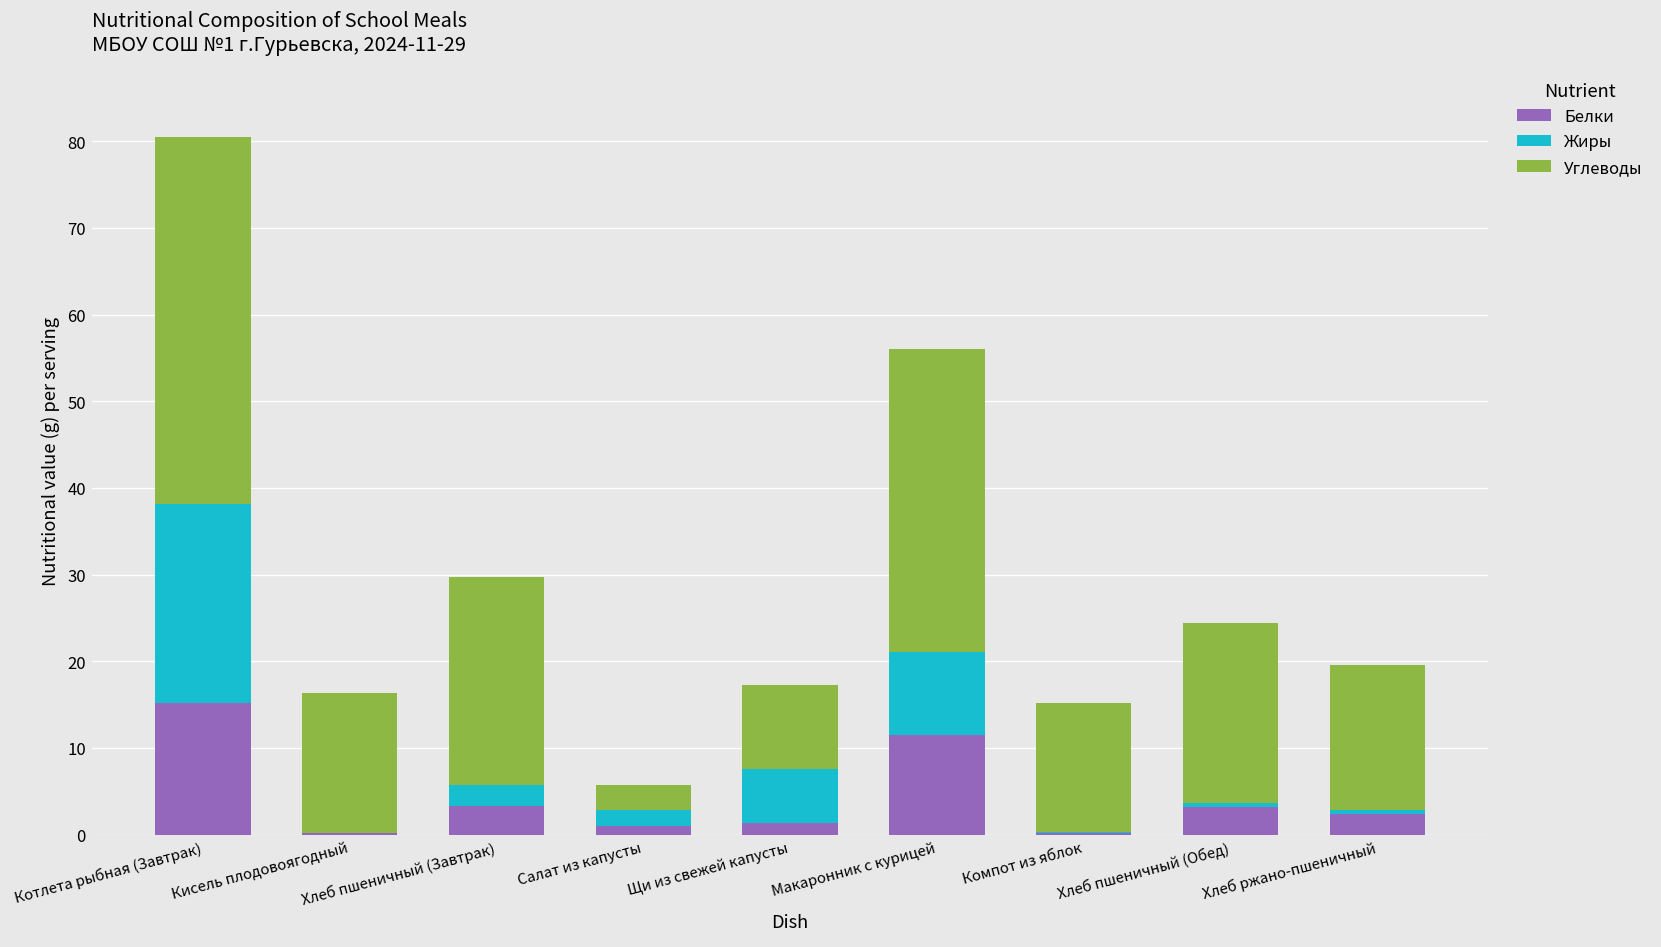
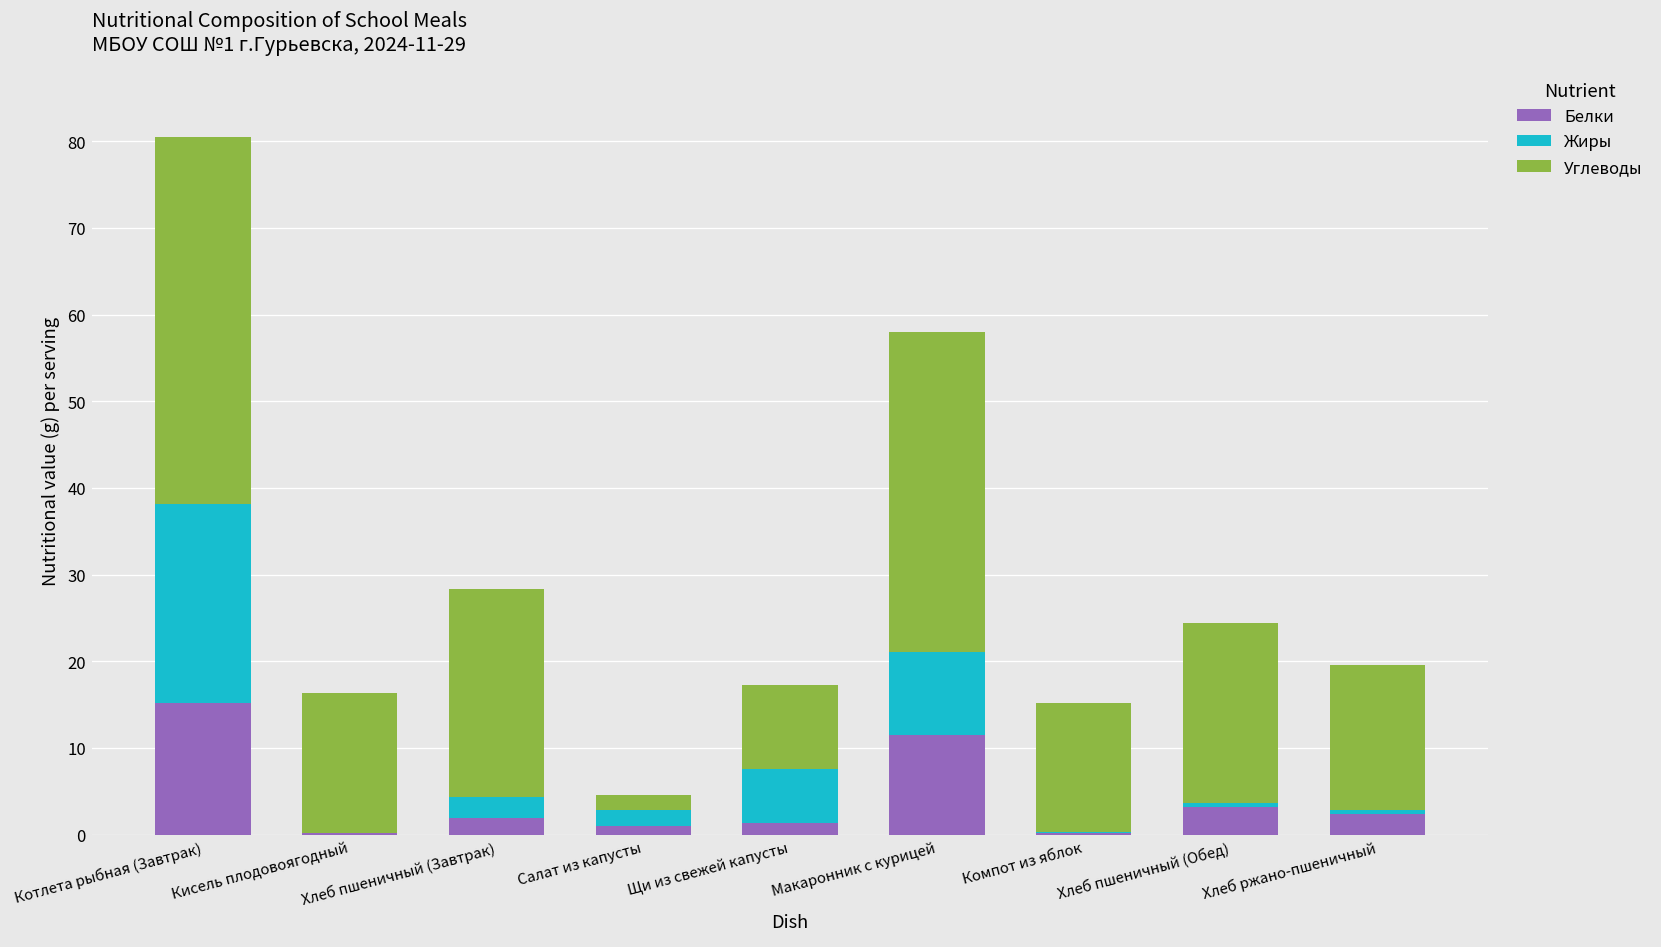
Белки, Хлеб пшеничный (Завтрак): 3 -> 2
Углеводы, Салат из капусты: 3 -> 2
Углеводы, Макаронник с курицей: 35 -> 37
